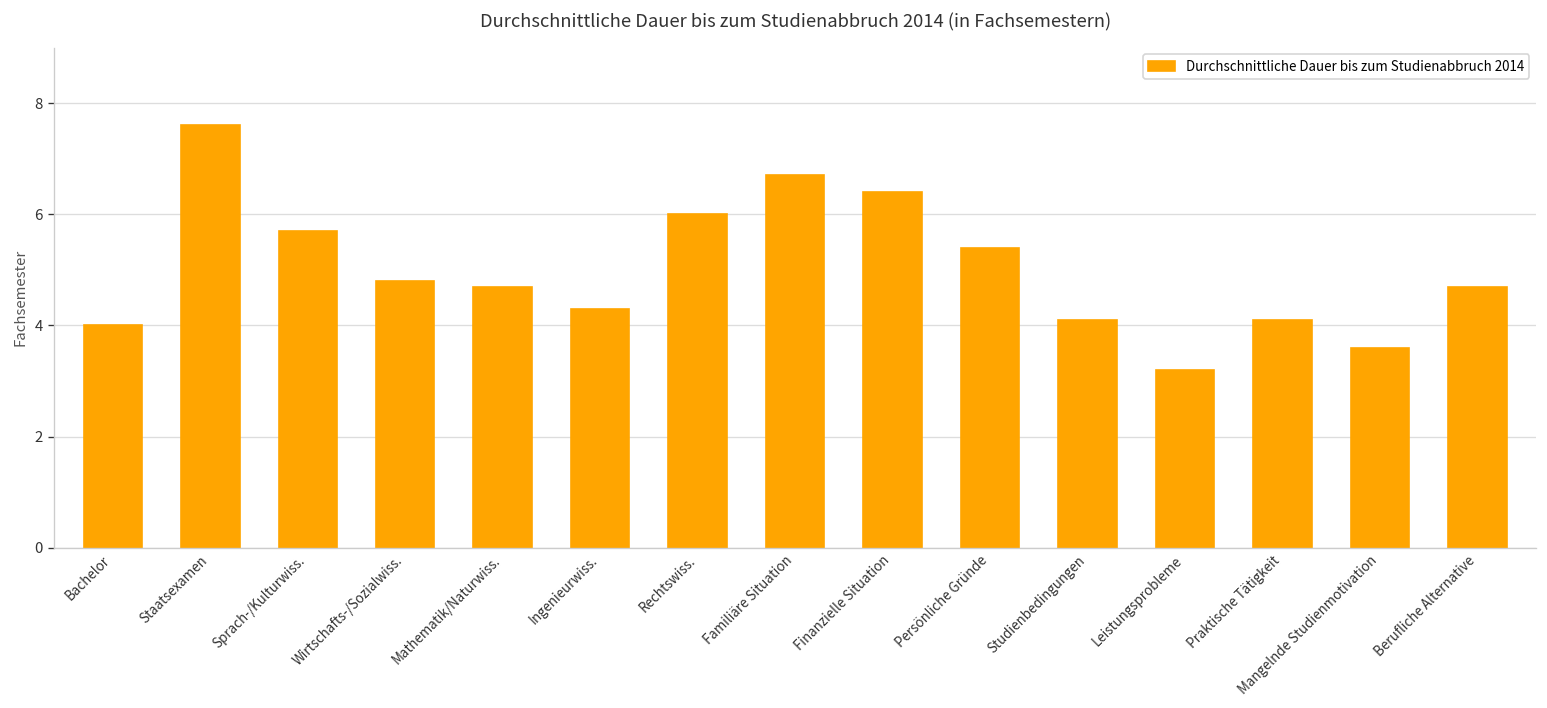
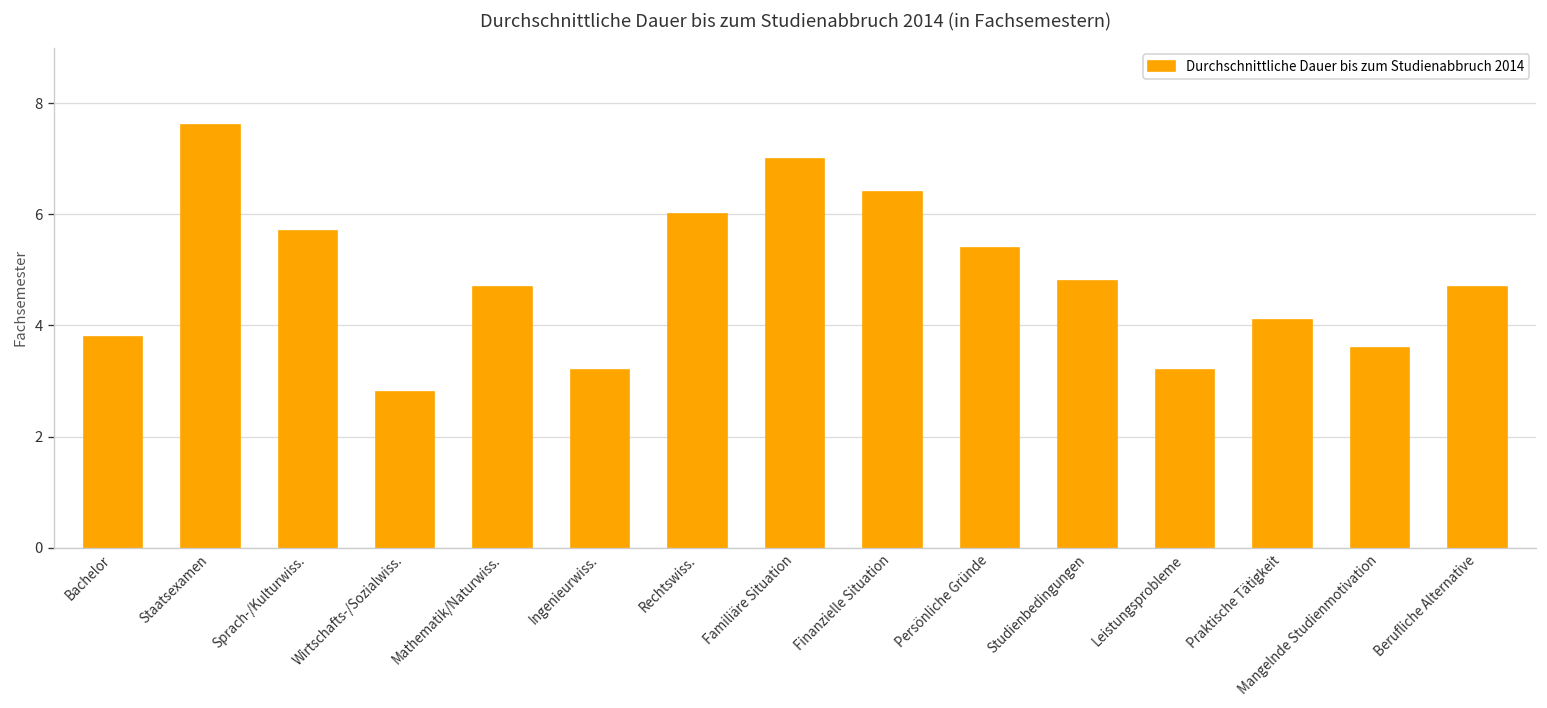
Bachelor: 4.0 -> 3.8
Wirtschafts-/Sozialwiss.: 4.8 -> 2.8
Ingenieurwiss.: 4.3 -> 3.2
Familiäre Situation: 6.7 -> 7.0
Studienbedingungen: 4.1 -> 4.8
